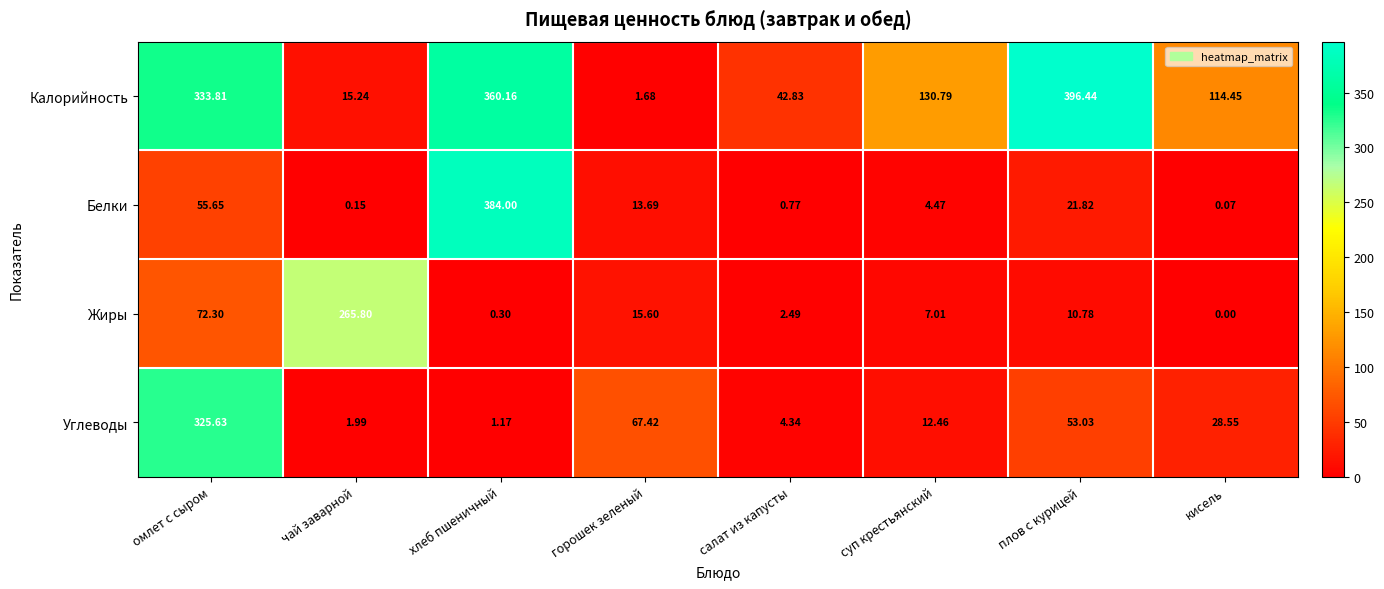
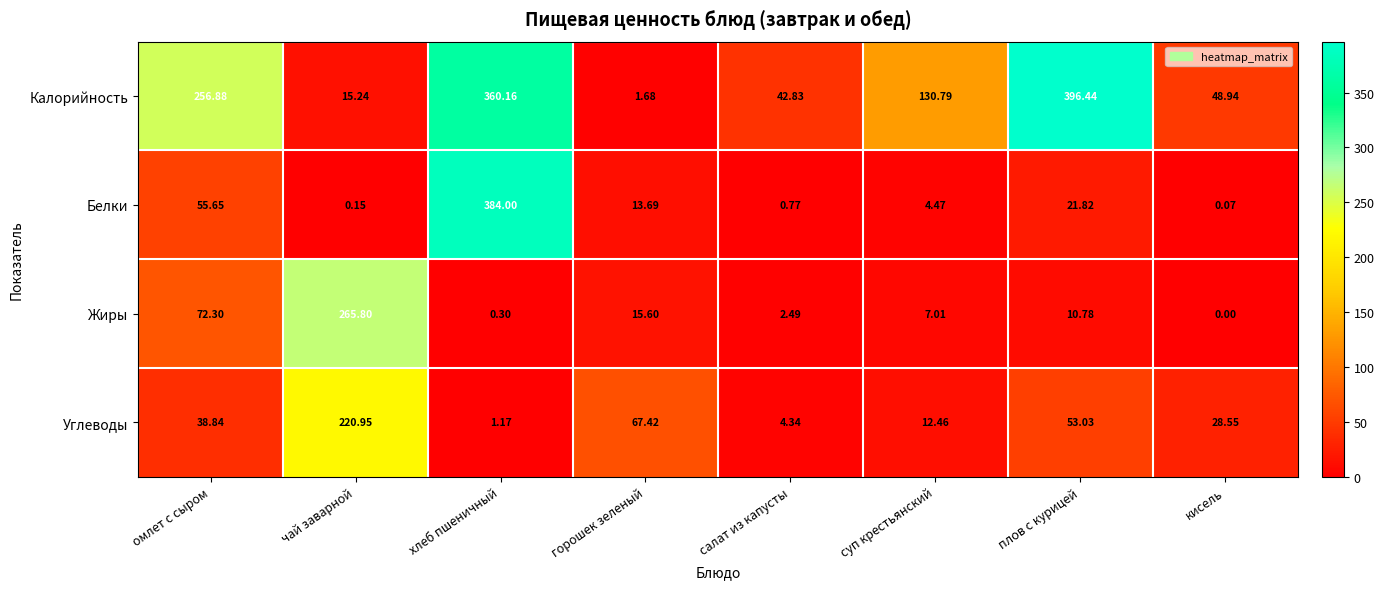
Калорийность, омлет с сыром: 333.81 -> 256.88
Калорийность, кисель: 114.45 -> 48.94
Углеводы, омлет с сыром: 325.63 -> 38.84
Углеводы, чай заварной: 1.99 -> 220.95
